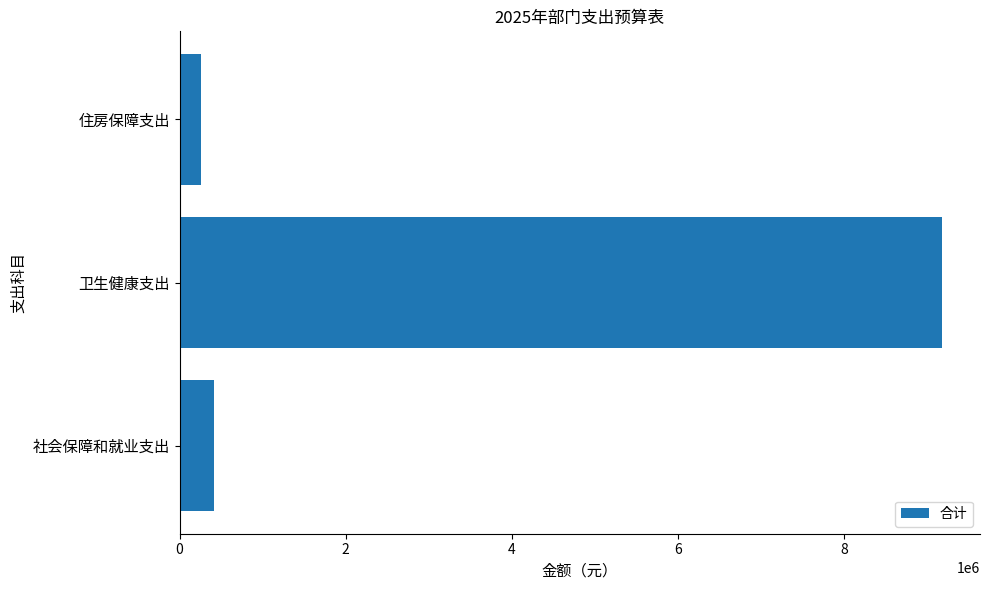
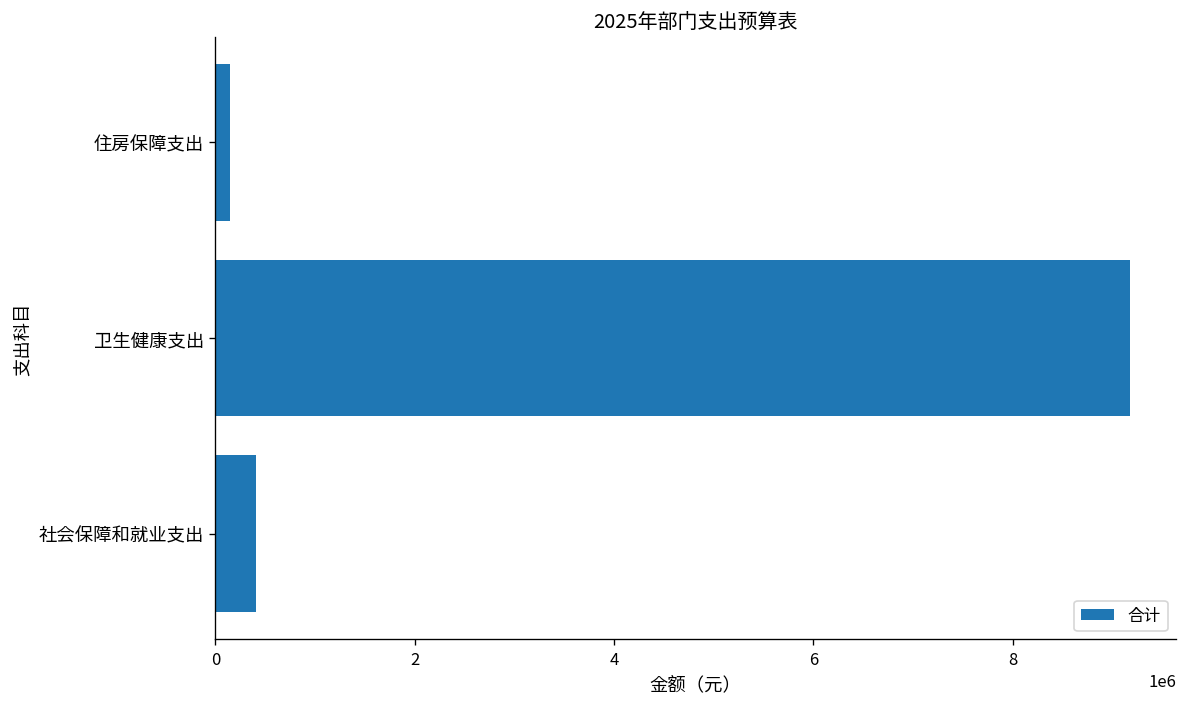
住房保障支出: 300000 -> 200000
